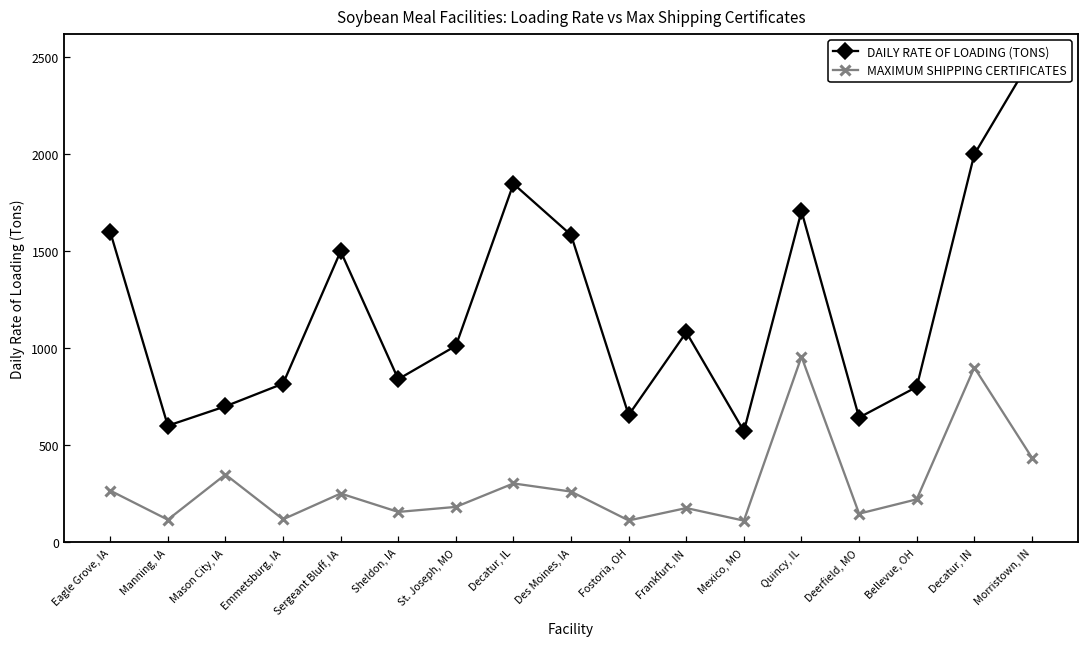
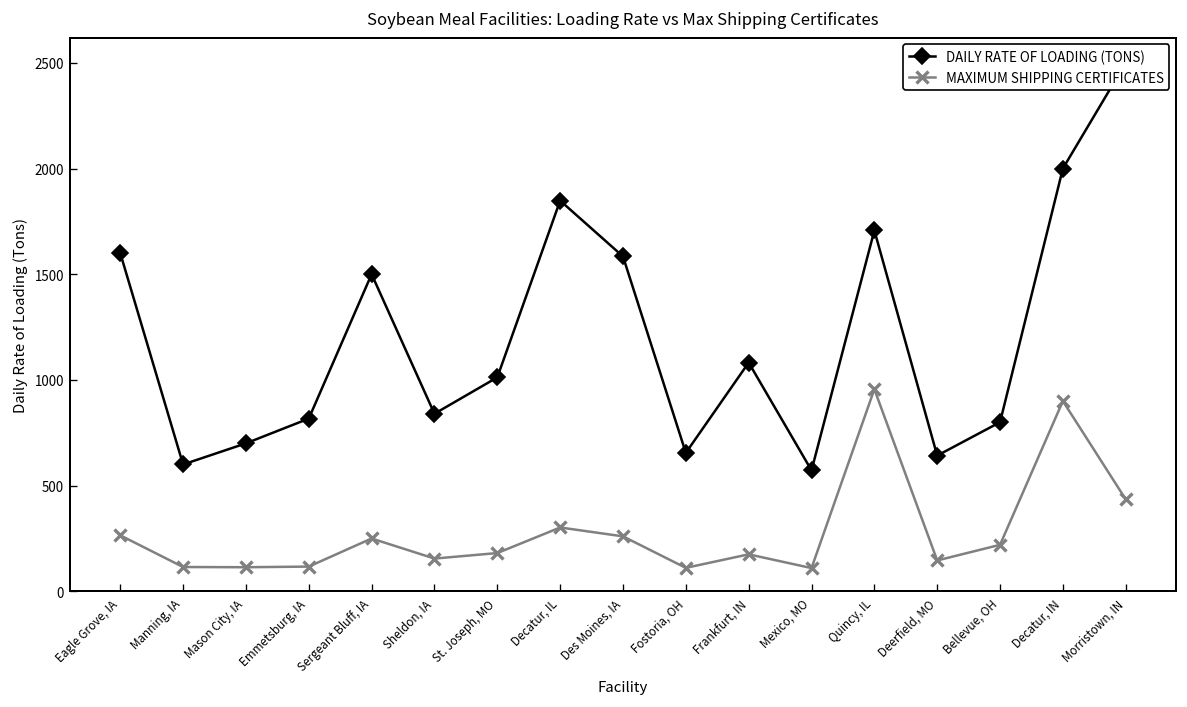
MAXIMUM SHIPPING CERTIFICATES, Mason City, IA: 350 -> 110
